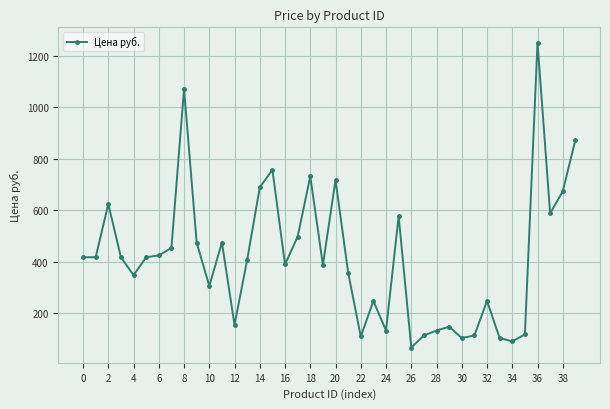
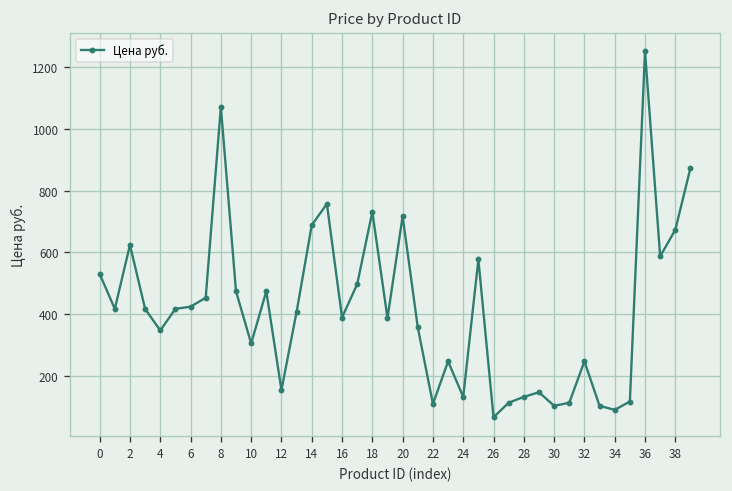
0: 420 -> 530
